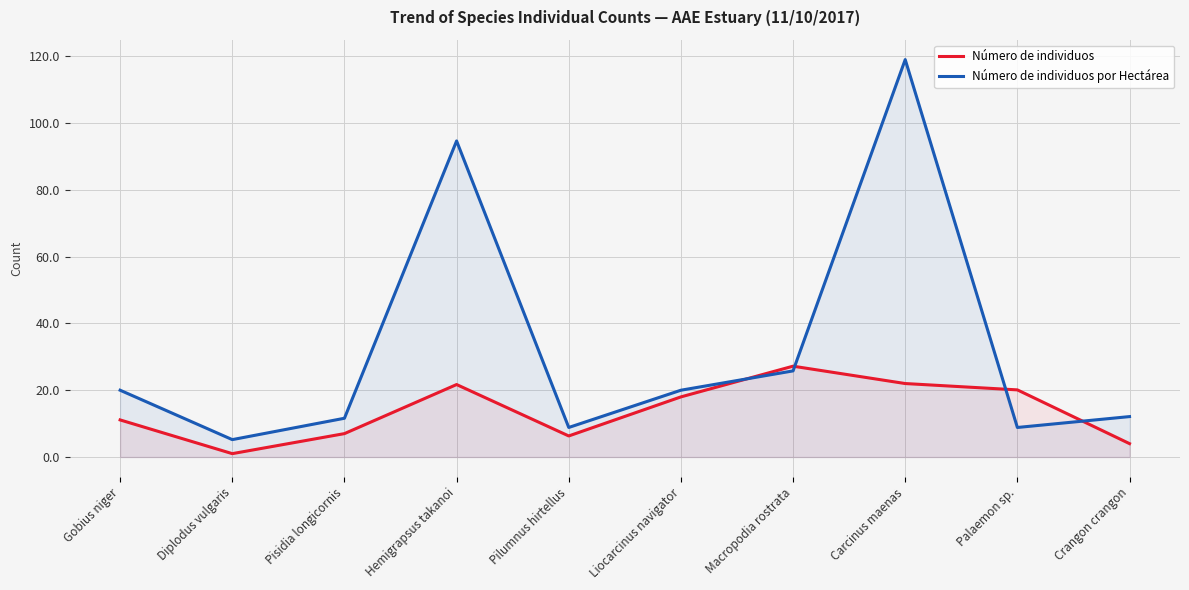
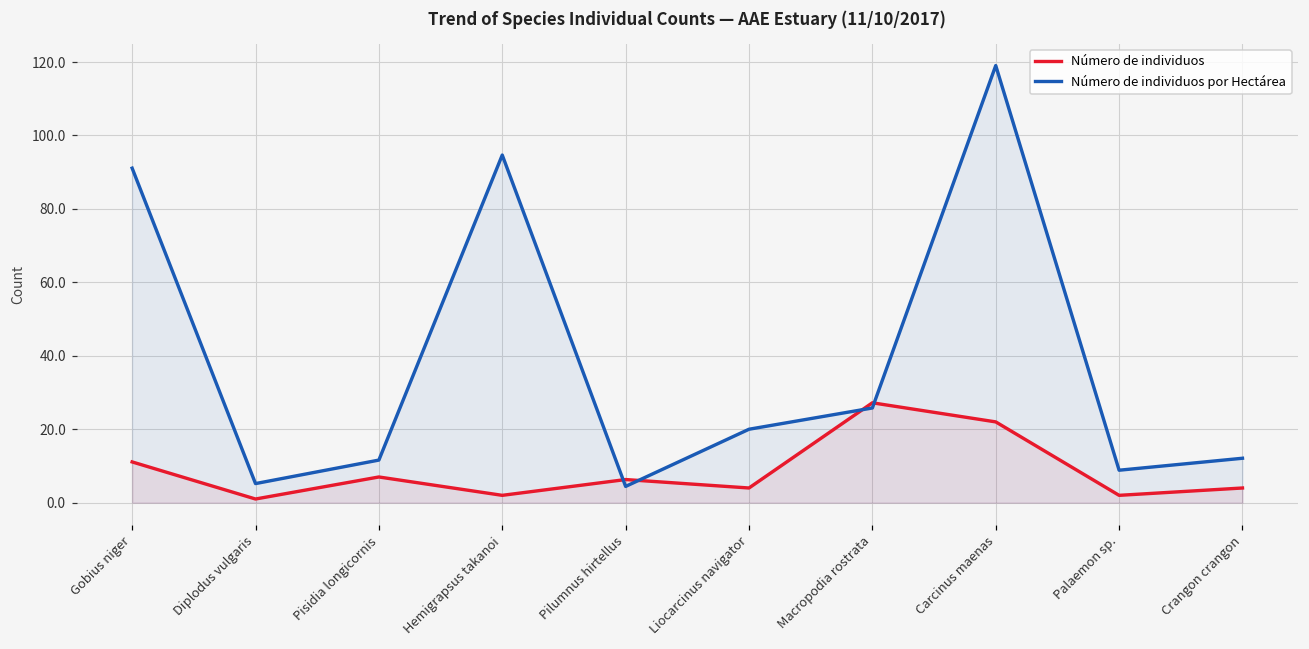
Número de individuos por Hectárea, Gobius niger: 20 -> 91
Número de individuos, Hemigrapsus takanoi: 22 -> 2
Número de individuos por Hectárea, Pilumnus hirtellus: 9 -> 4
Número de individuos, Liocarcinus navigator: 18 -> 4
Número de individuos, Palaemon sp.: 20 -> 2
